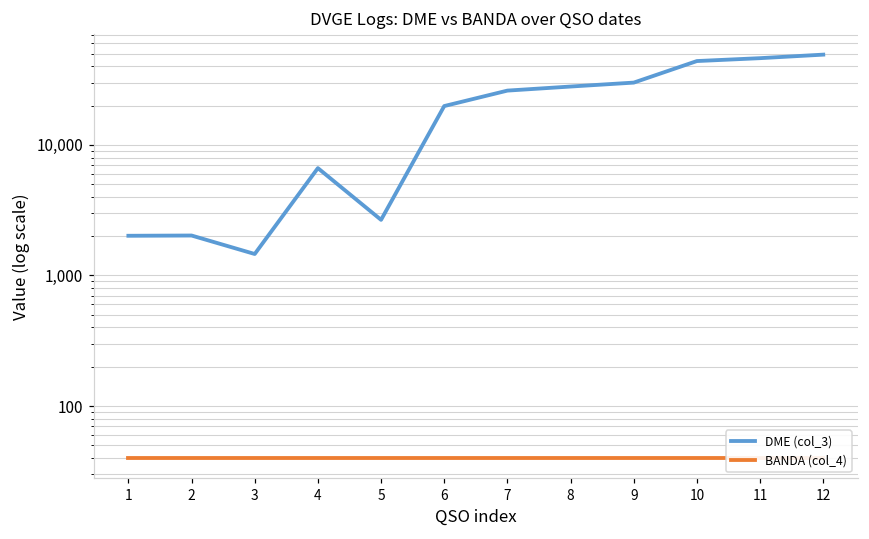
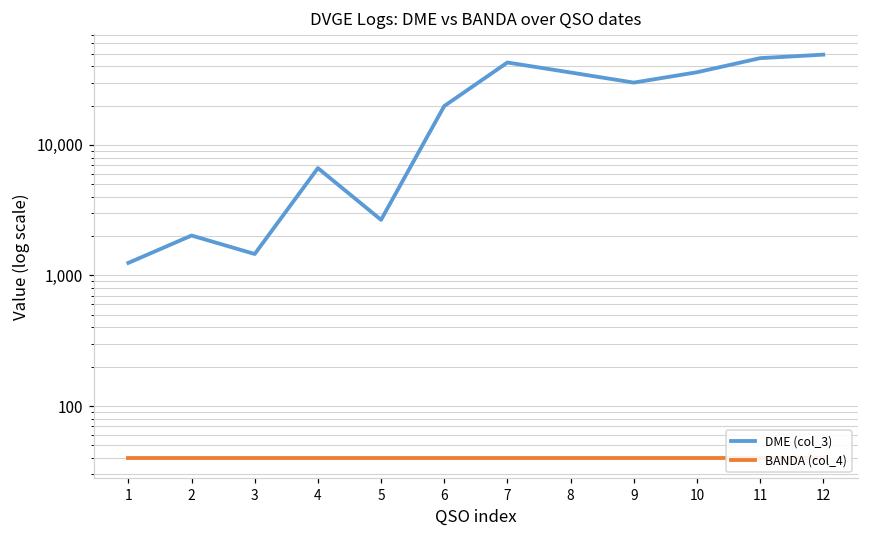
DME (col_3), 1: 2,000 -> 1,200
DME (col_3), 7: 26,000 -> 43,000
DME (col_3), 8: 28,000 -> 36,000
DME (col_3), 10: 44,000 -> 36,000
